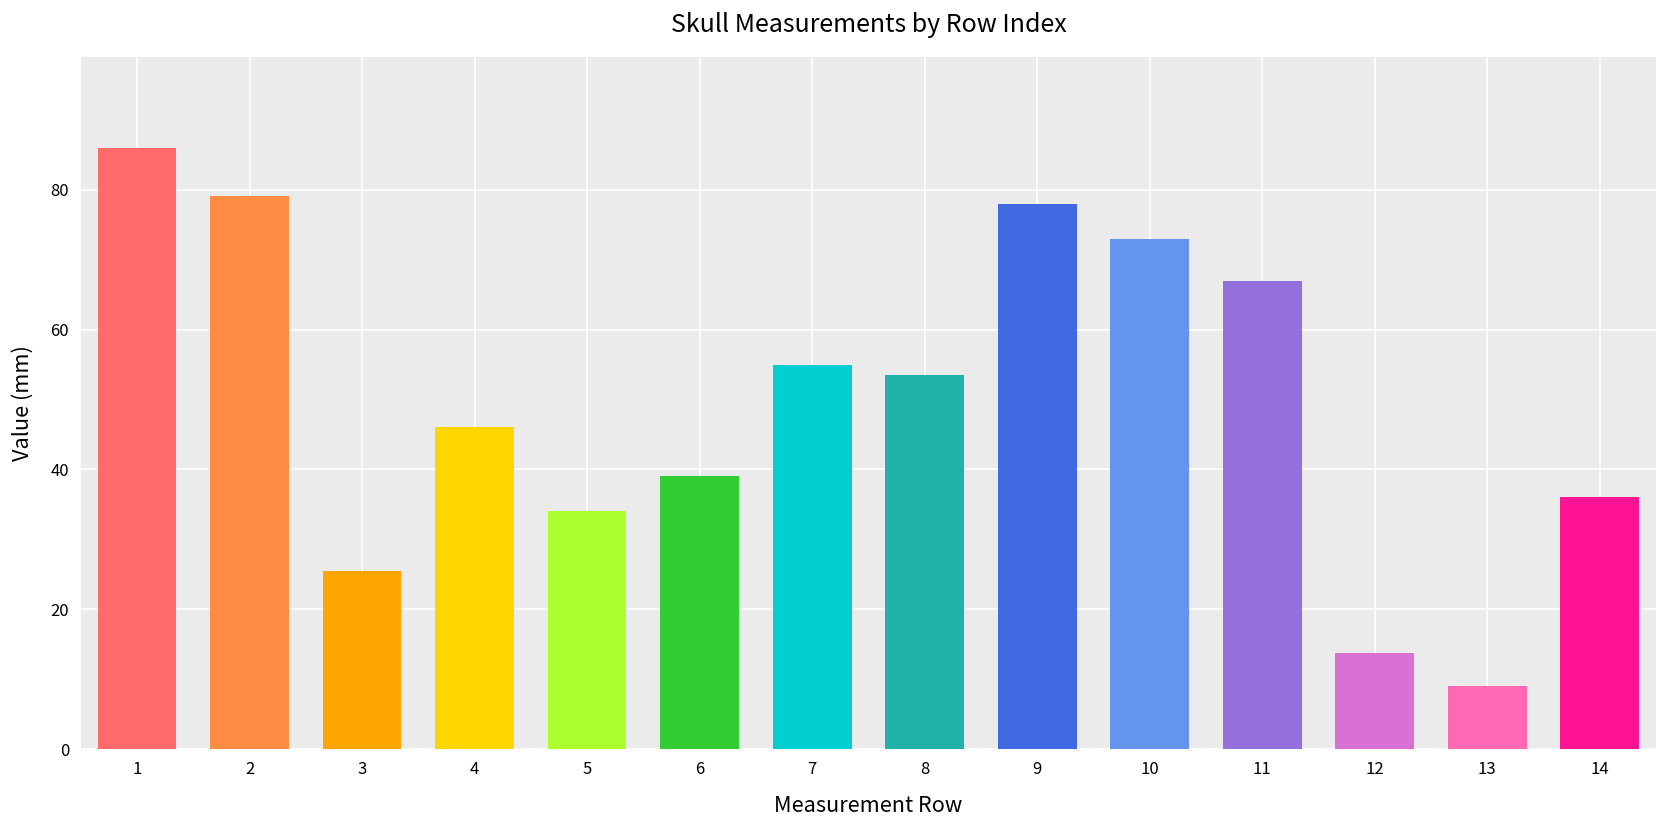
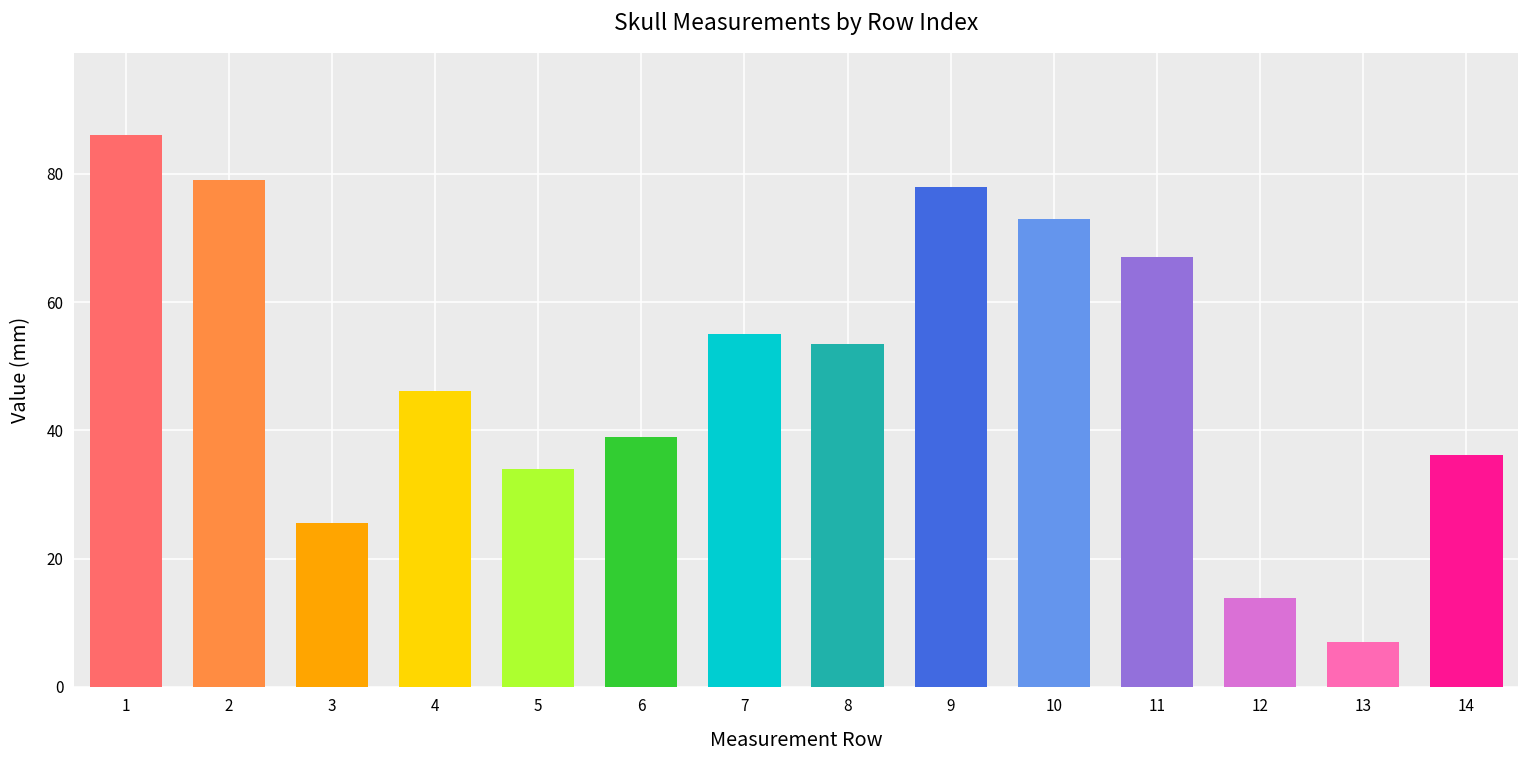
13: 9 -> 7
